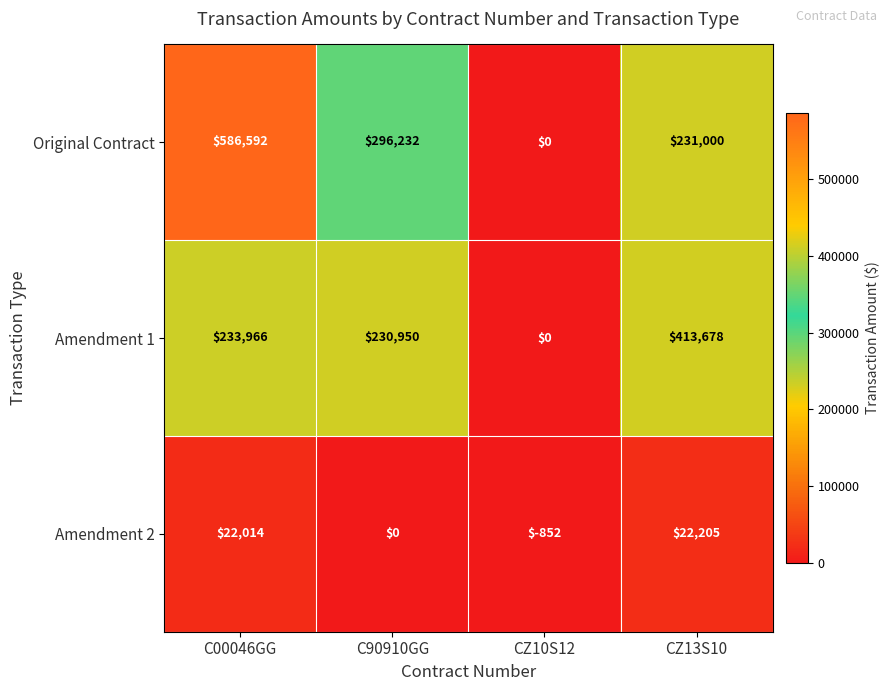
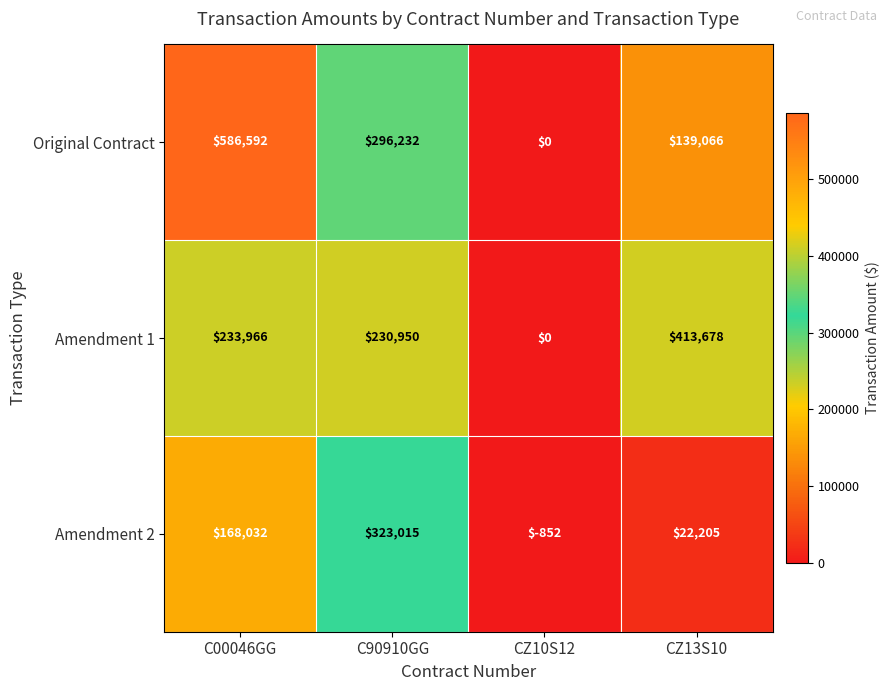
Original Contract, CZ13S10: $231,000 -> $139,066
Amendment 2, C00046GG: $22,014 -> $168,032
Amendment 2, C90910GG: $0 -> $323,015
